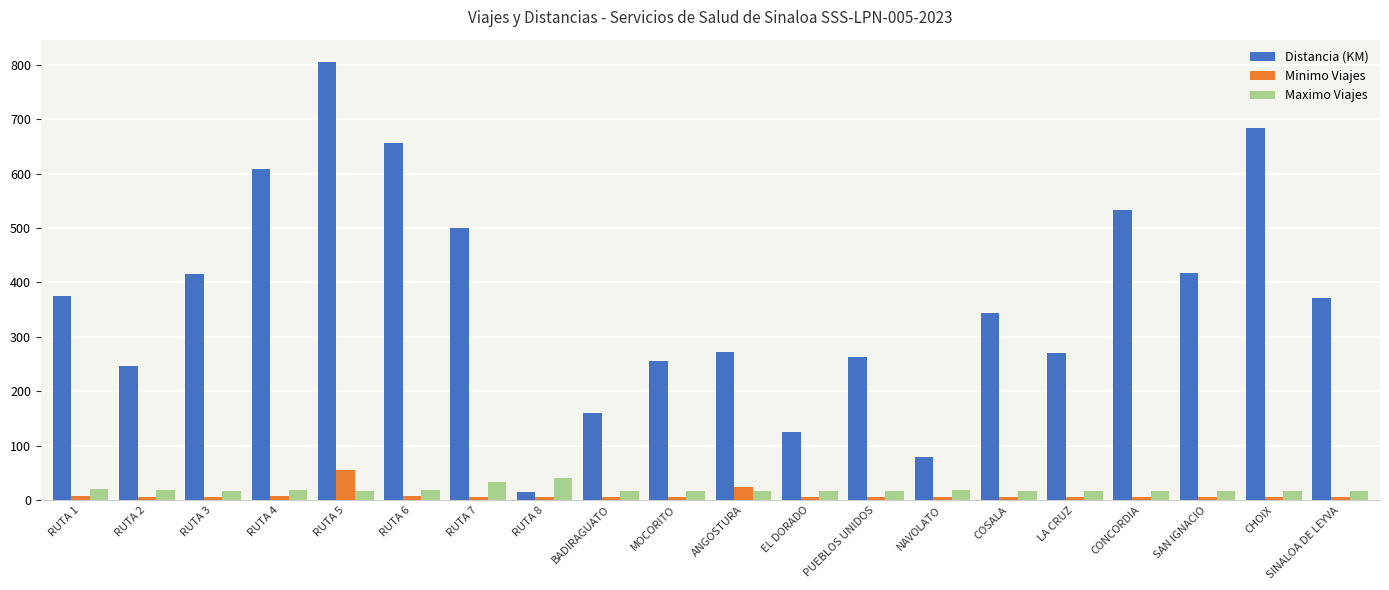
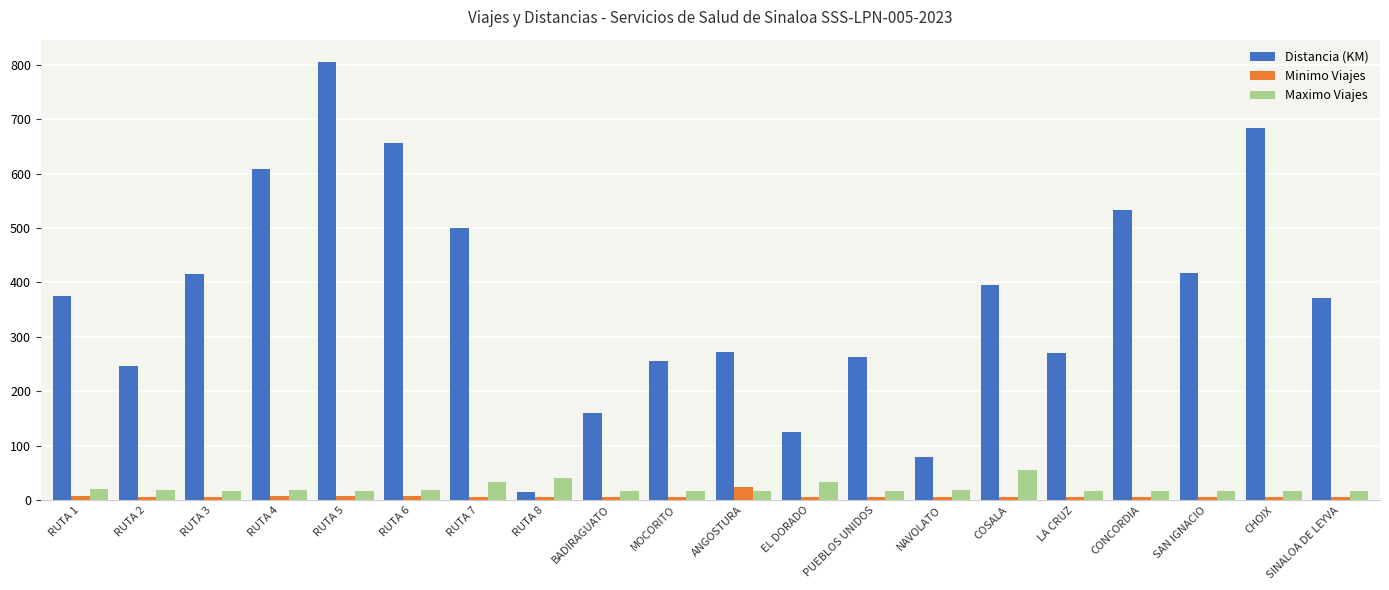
Minimo Viajes, RUTA 5: 60 -> 10
Maximo Viajes, EL DORADO: 20 -> 30
Distancia (KM), COSALA: 340 -> 400
Maximo Viajes, COSALA: 20 -> 60
